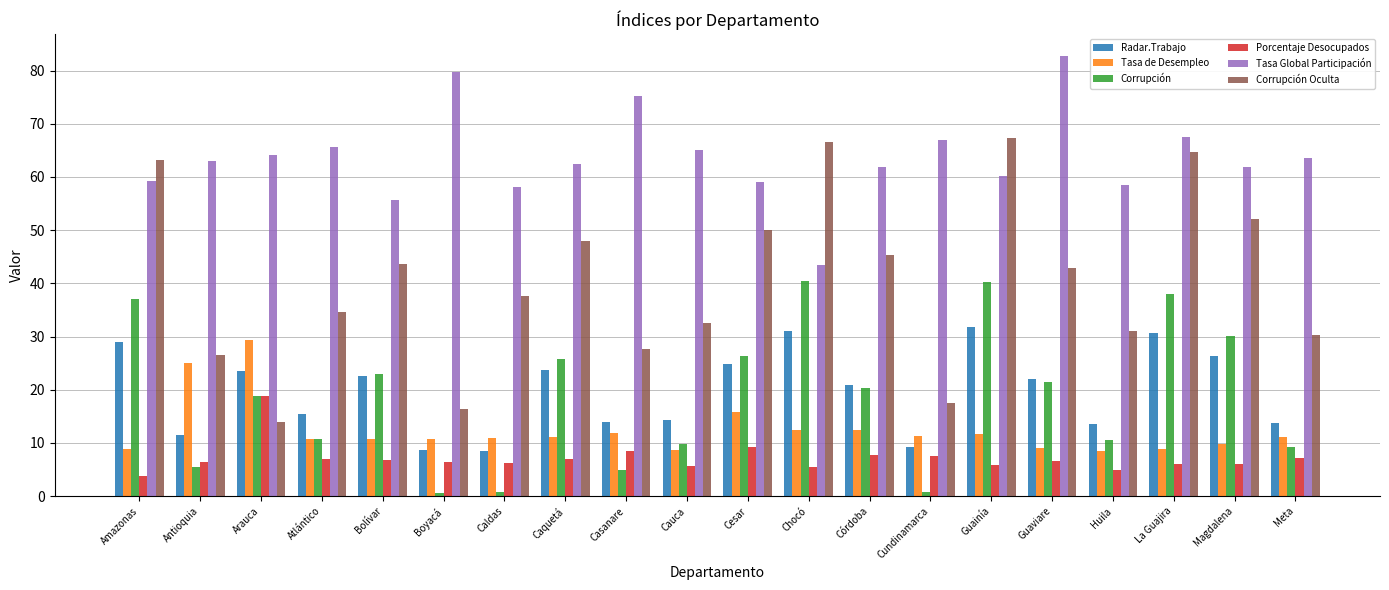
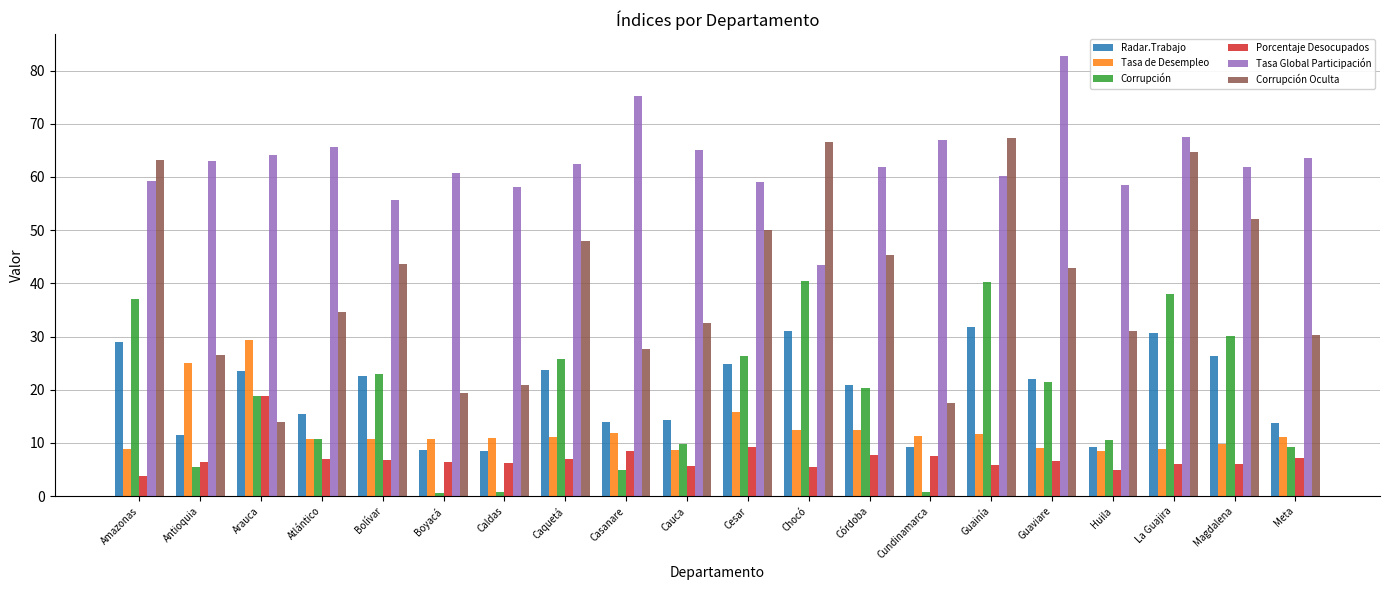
Tasa Global Participación, Boyacá: 80 -> 61
Corrupción Oculta, Boyacá: 16 -> 19
Corrupción Oculta, Caldas: 38 -> 21
Radar.Trabajo, Huila: 14 -> 9
